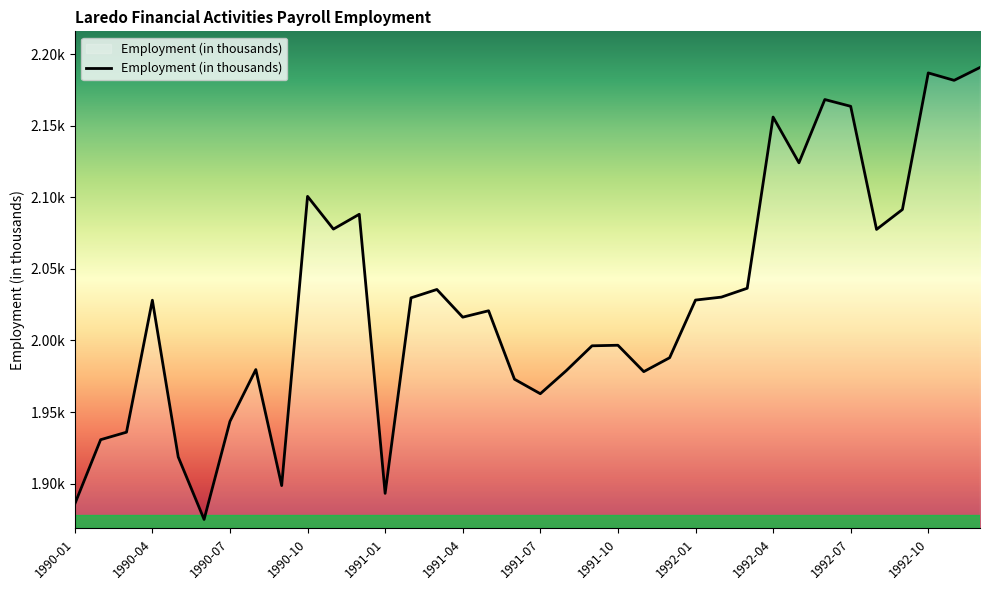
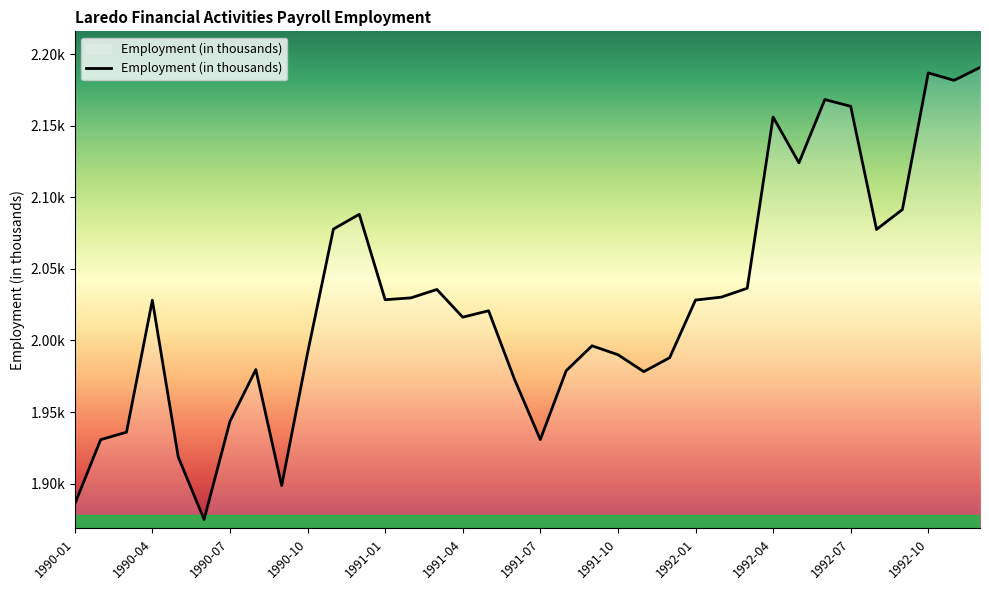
1990-10: 2101 -> 1991
1991-01: 1893 -> 2028
1991-07: 1963 -> 1931
1991-10: 1997 -> 1990
